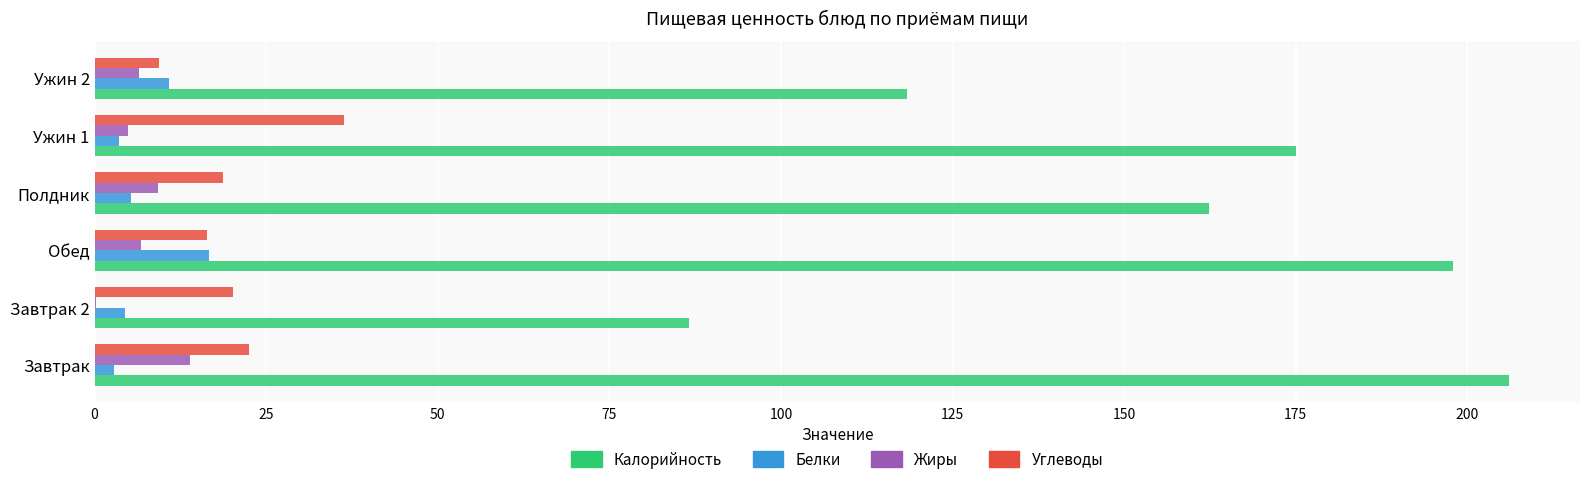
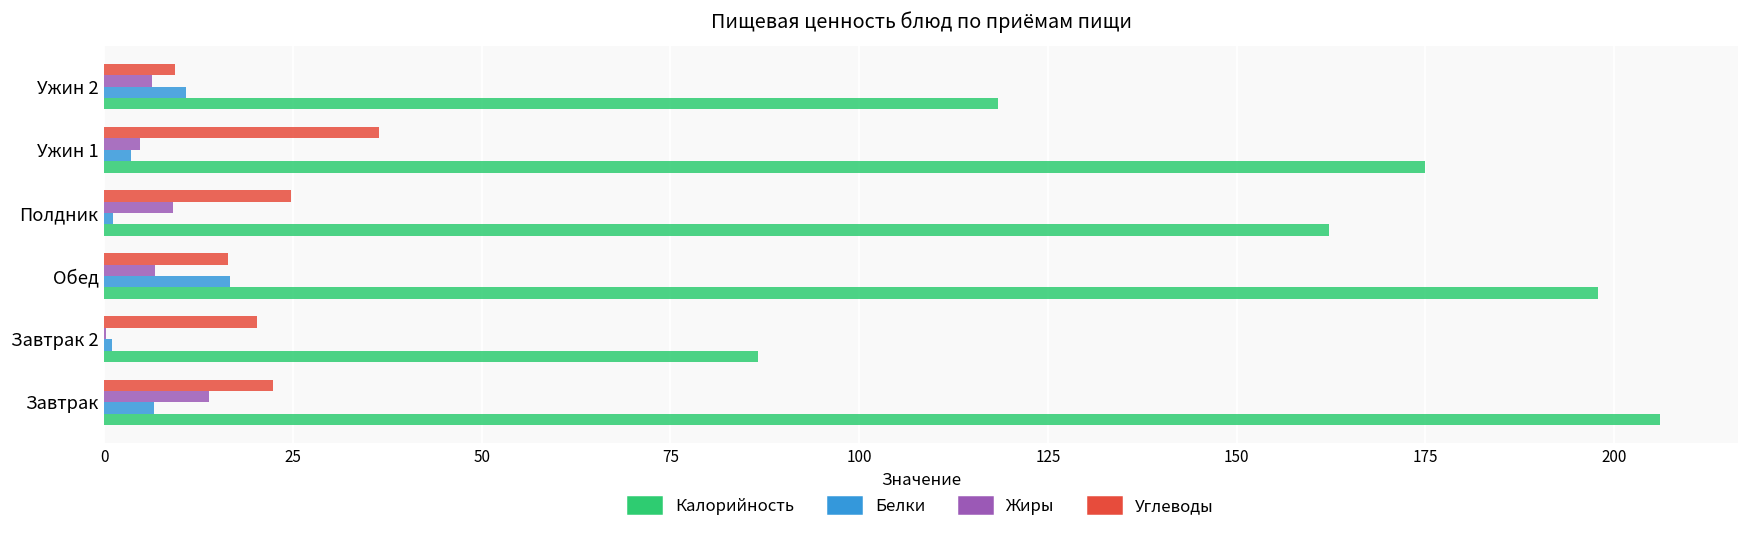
Углеводы, Полдник: 19 -> 25
Белки, Полдник: 5 -> 1
Белки, Завтрак 2: 4 -> 1
Белки, Завтрак: 3 -> 7
